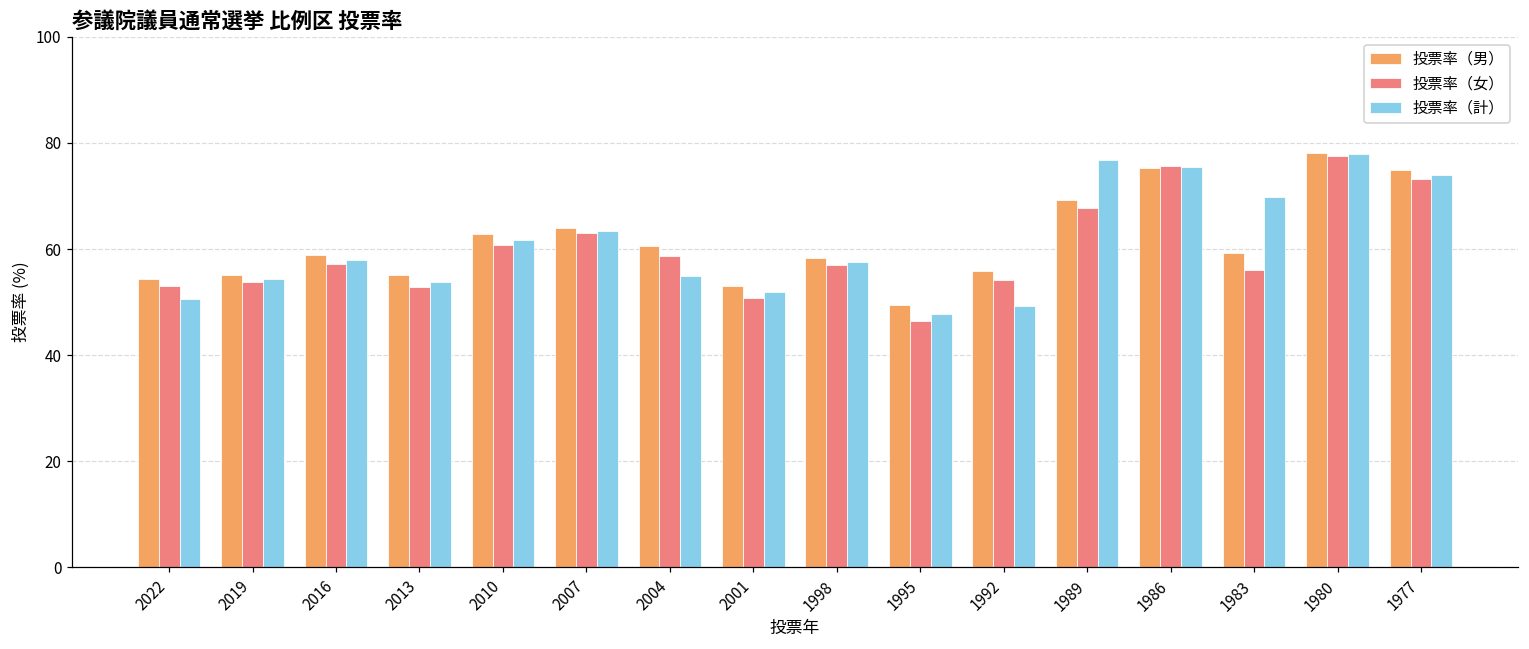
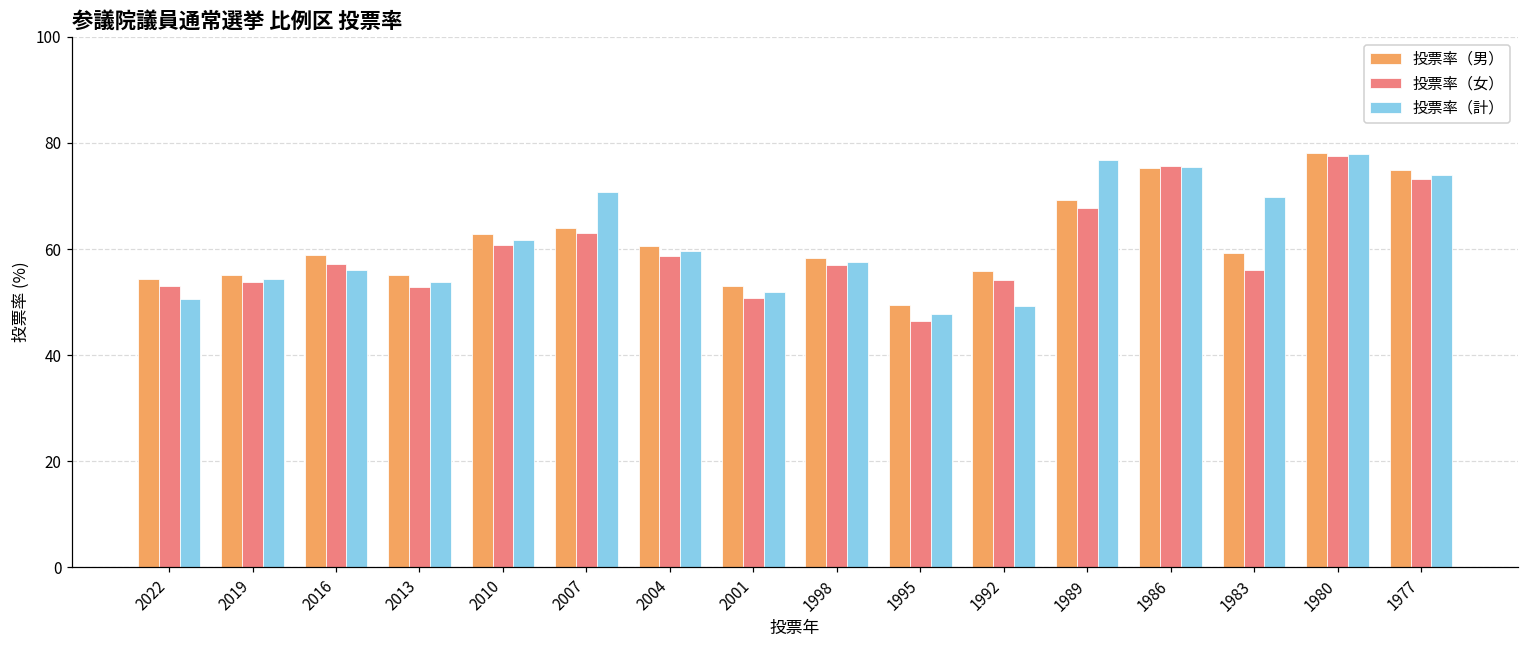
投票率（計）, 2016: 58 -> 56
投票率（計）, 2007: 63 -> 71
投票率（計）, 2004: 55 -> 60
